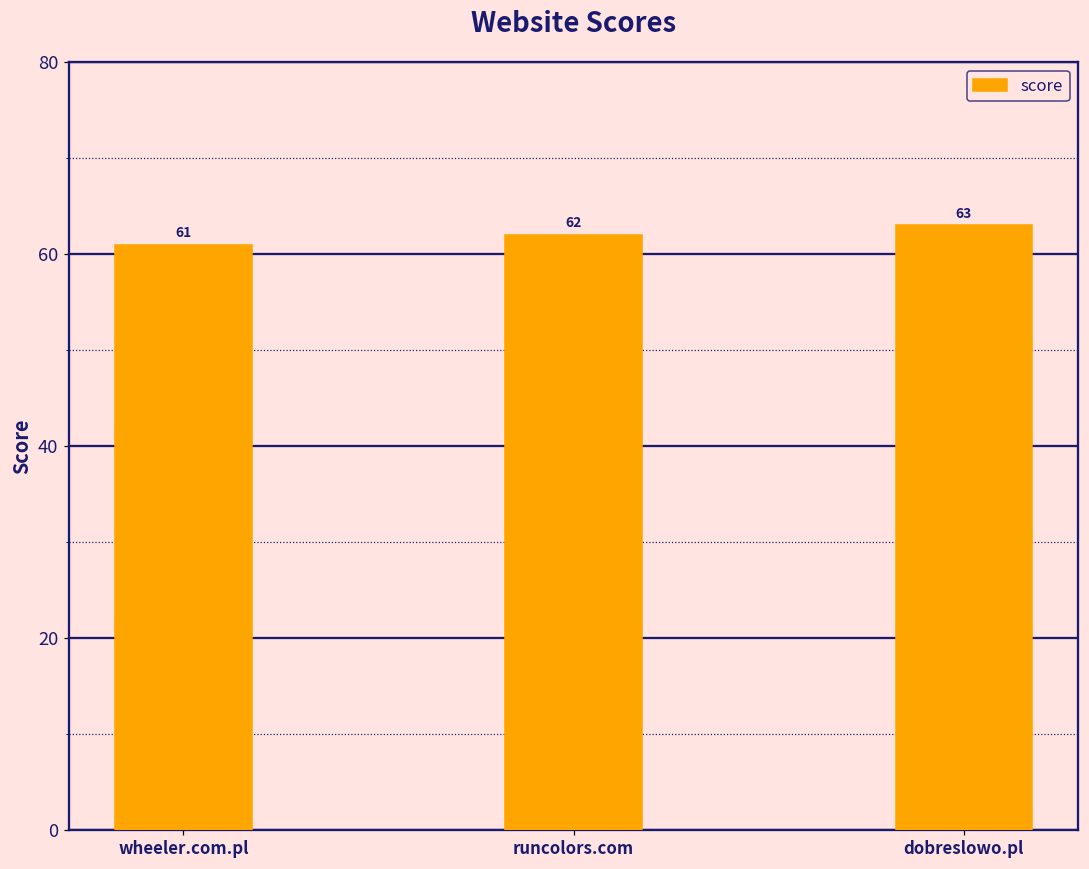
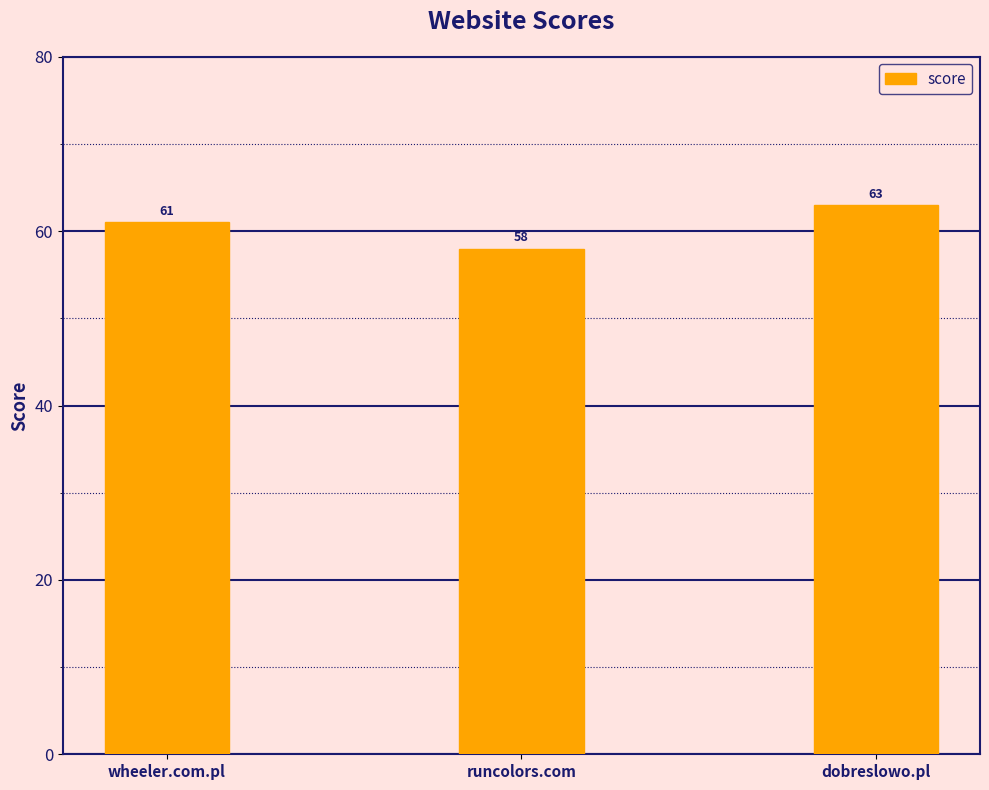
runcolors.com: 62 -> 58
